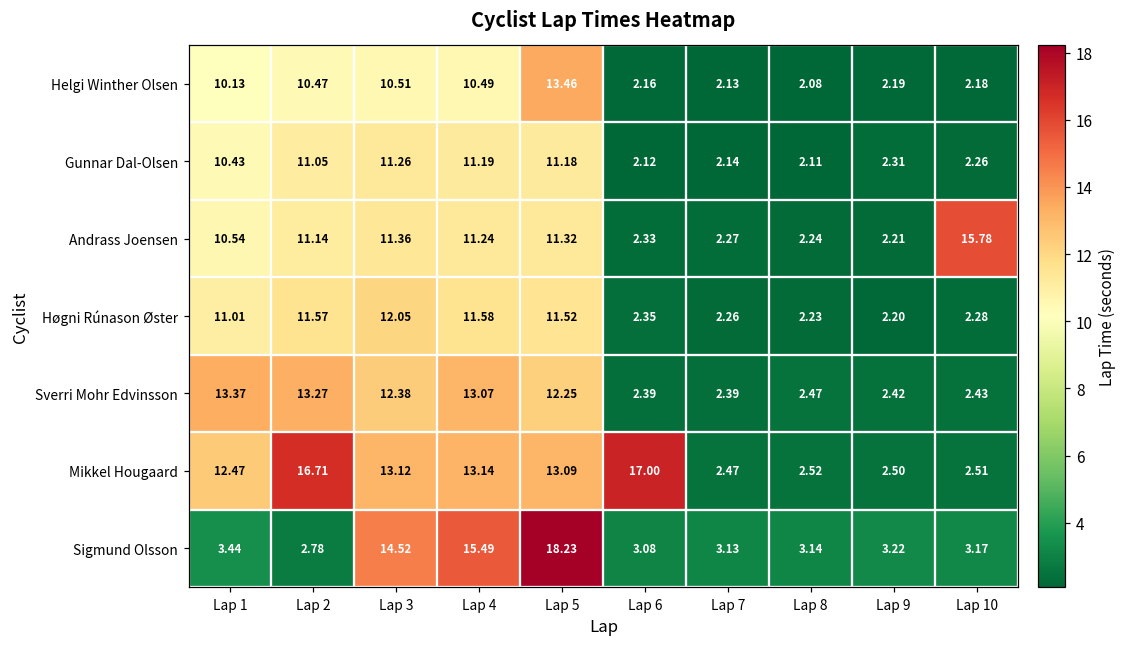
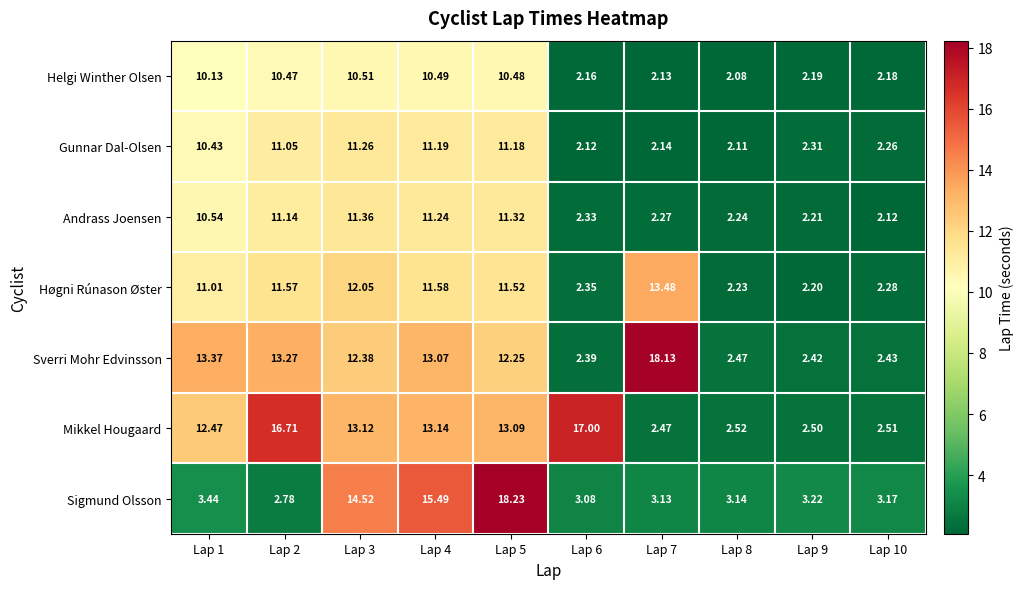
Helgi Winther Olsen, Lap 5: 13.46 -> 10.48
Andrass Joensen, Lap 10: 15.78 -> 2.12
Høgni Rúnason Øster, Lap 7: 2.26 -> 13.48
Sverri Mohr Edvinsson, Lap 7: 2.39 -> 18.13
